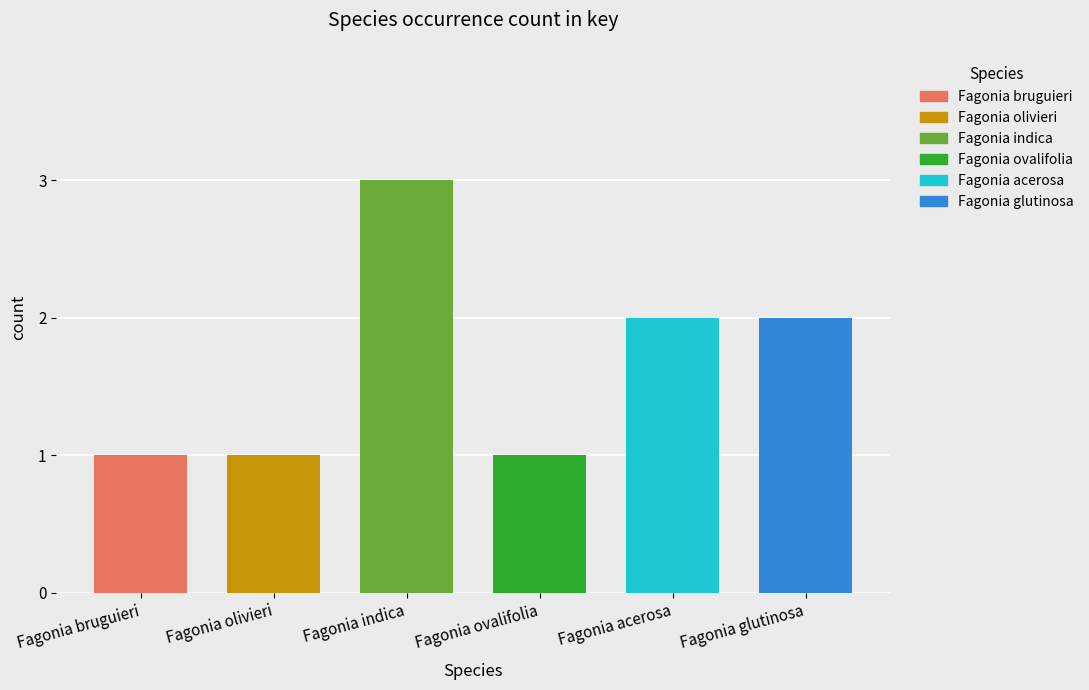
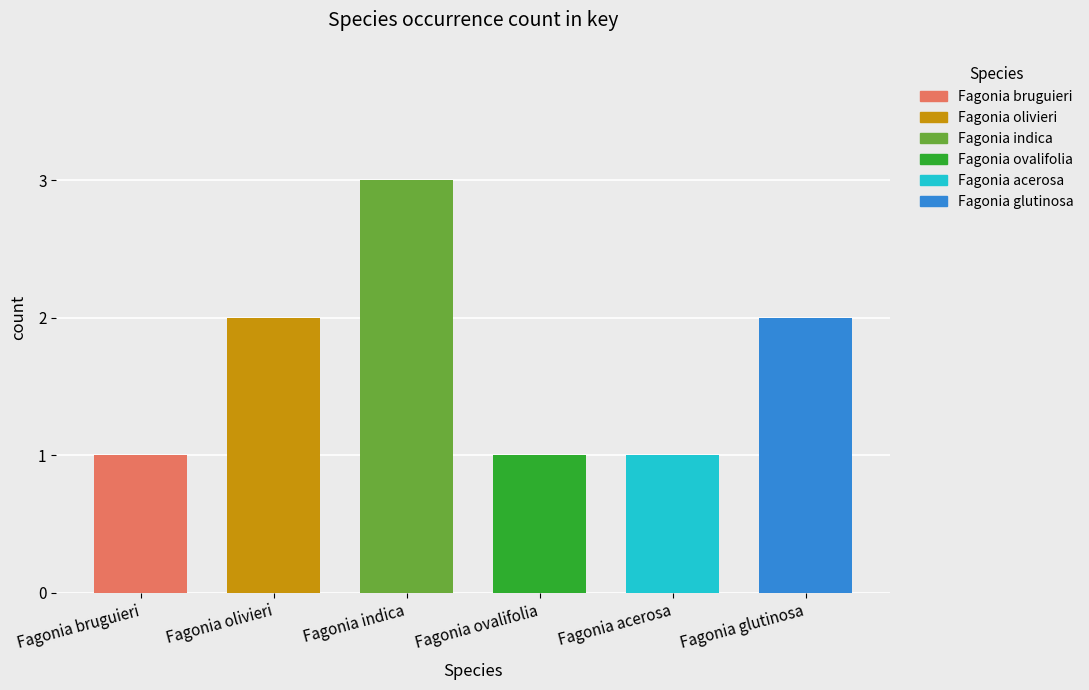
Fagonia olivieri: 1 -> 2
Fagonia acerosa: 2 -> 1
